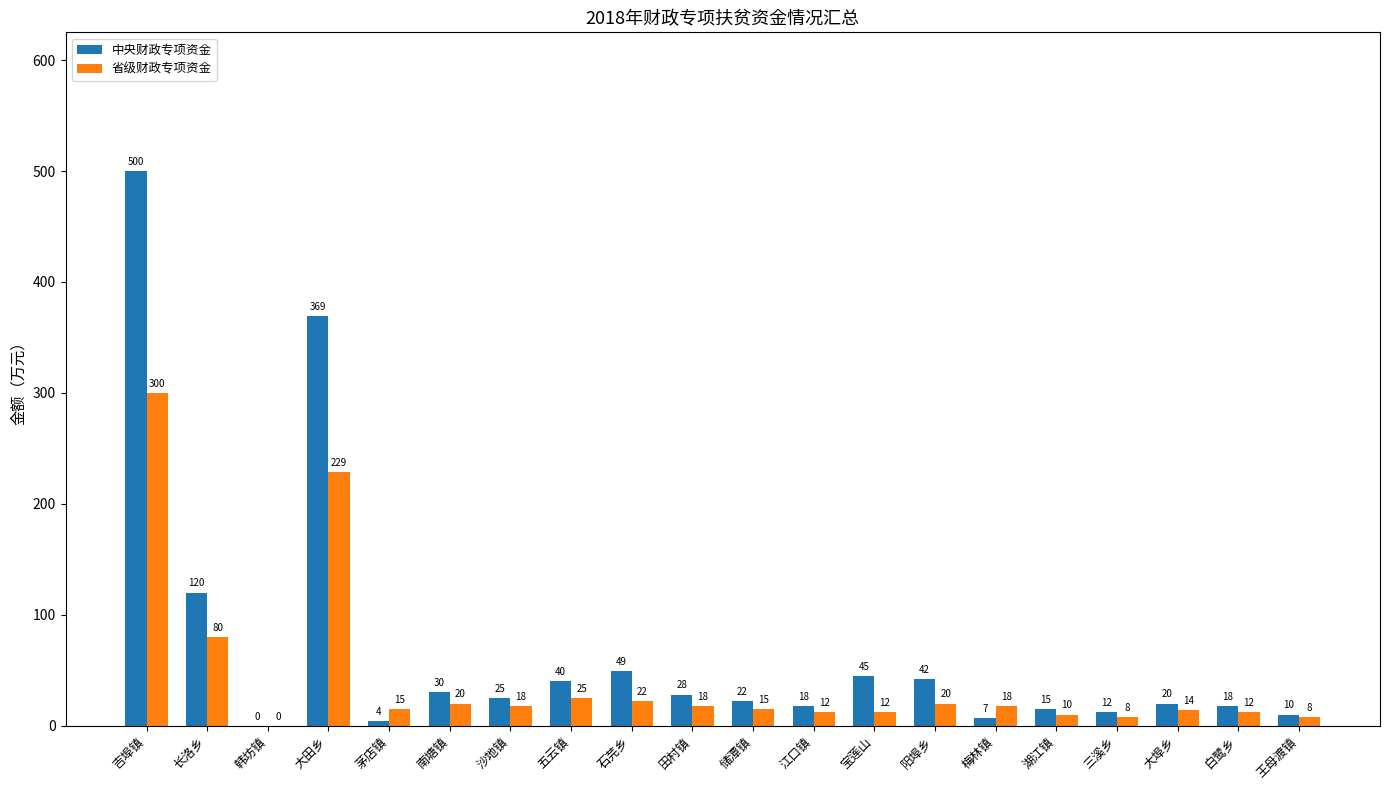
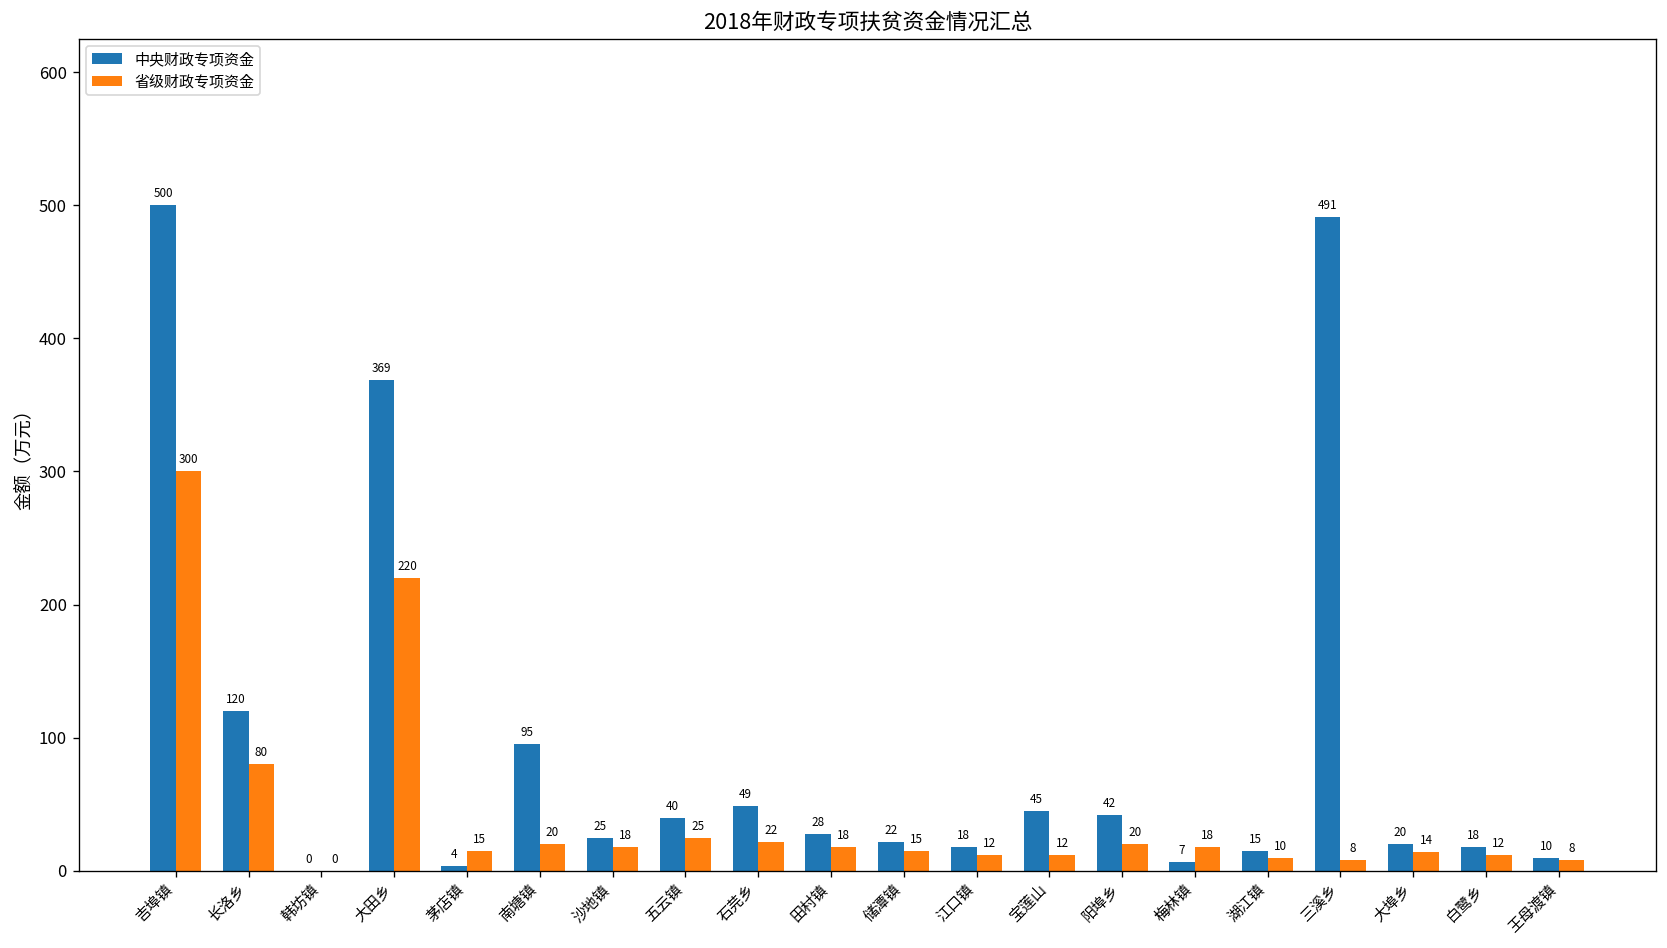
省级财政专项资金, 大田乡: 229 -> 220
中央财政专项资金, 南塘镇: 30 -> 95
中央财政专项资金, 三溪乡: 12 -> 491
